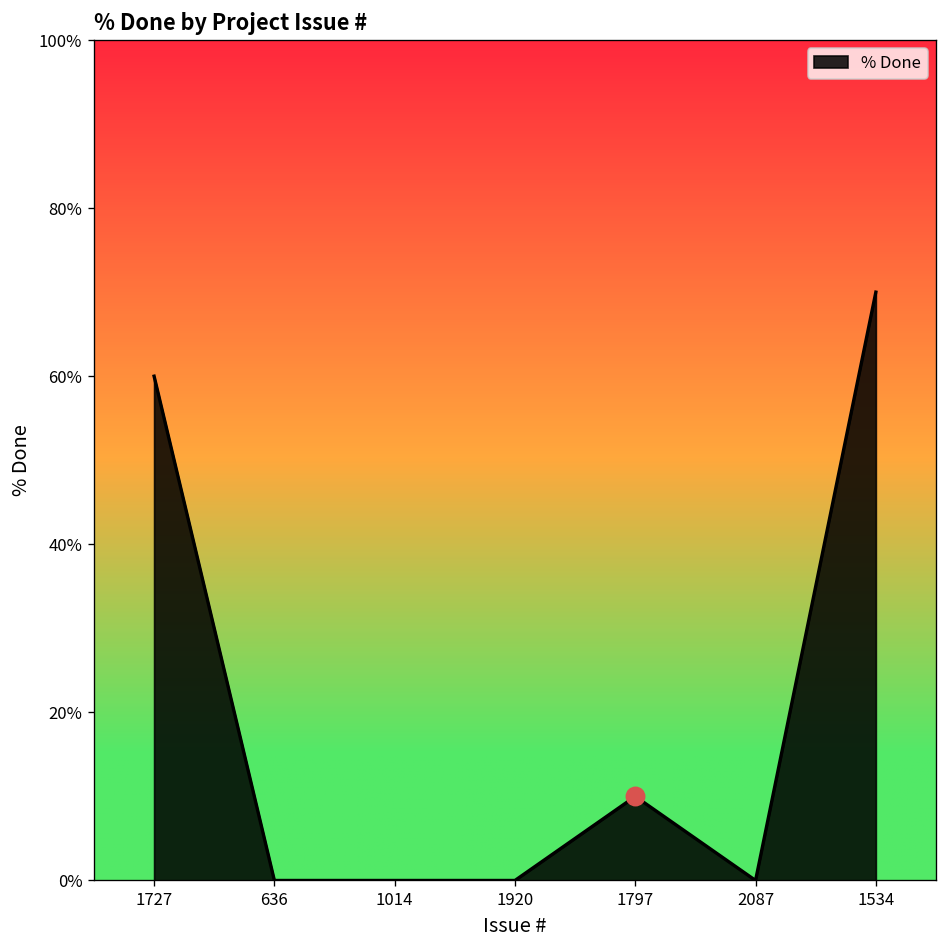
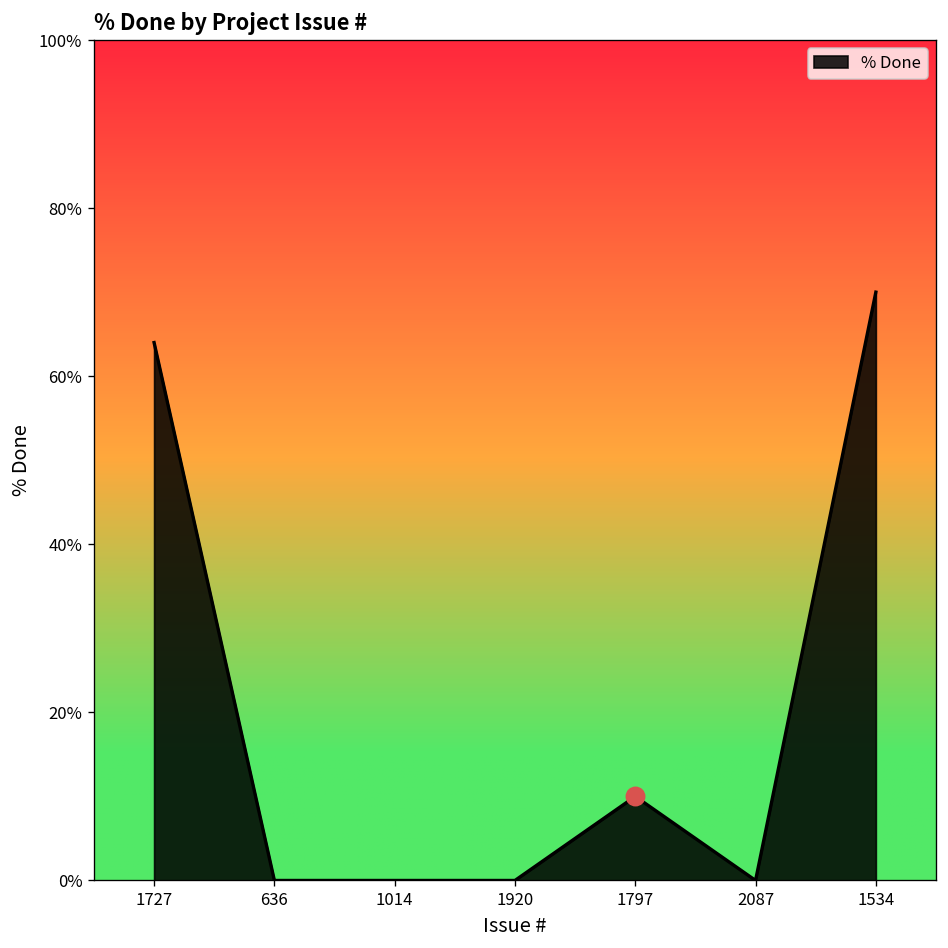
% Done, 1727: 60% -> 64%
